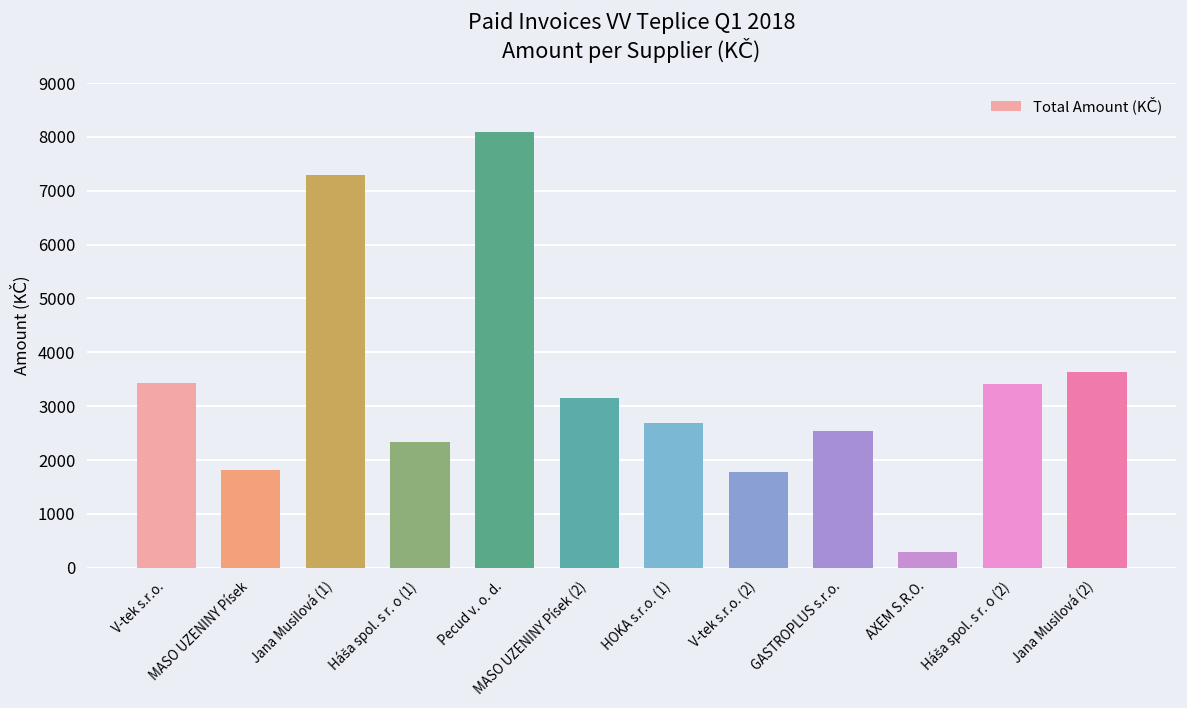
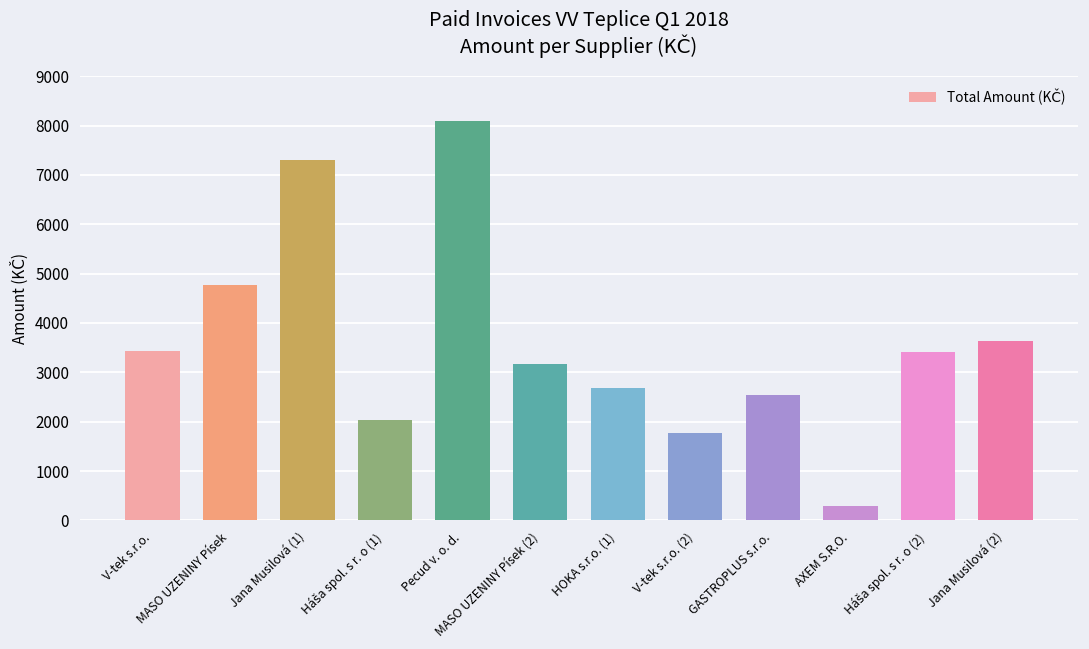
MASO UZENINY Písek: 1800 -> 4800
Háša spol. s r. o (1): 2300 -> 2000
